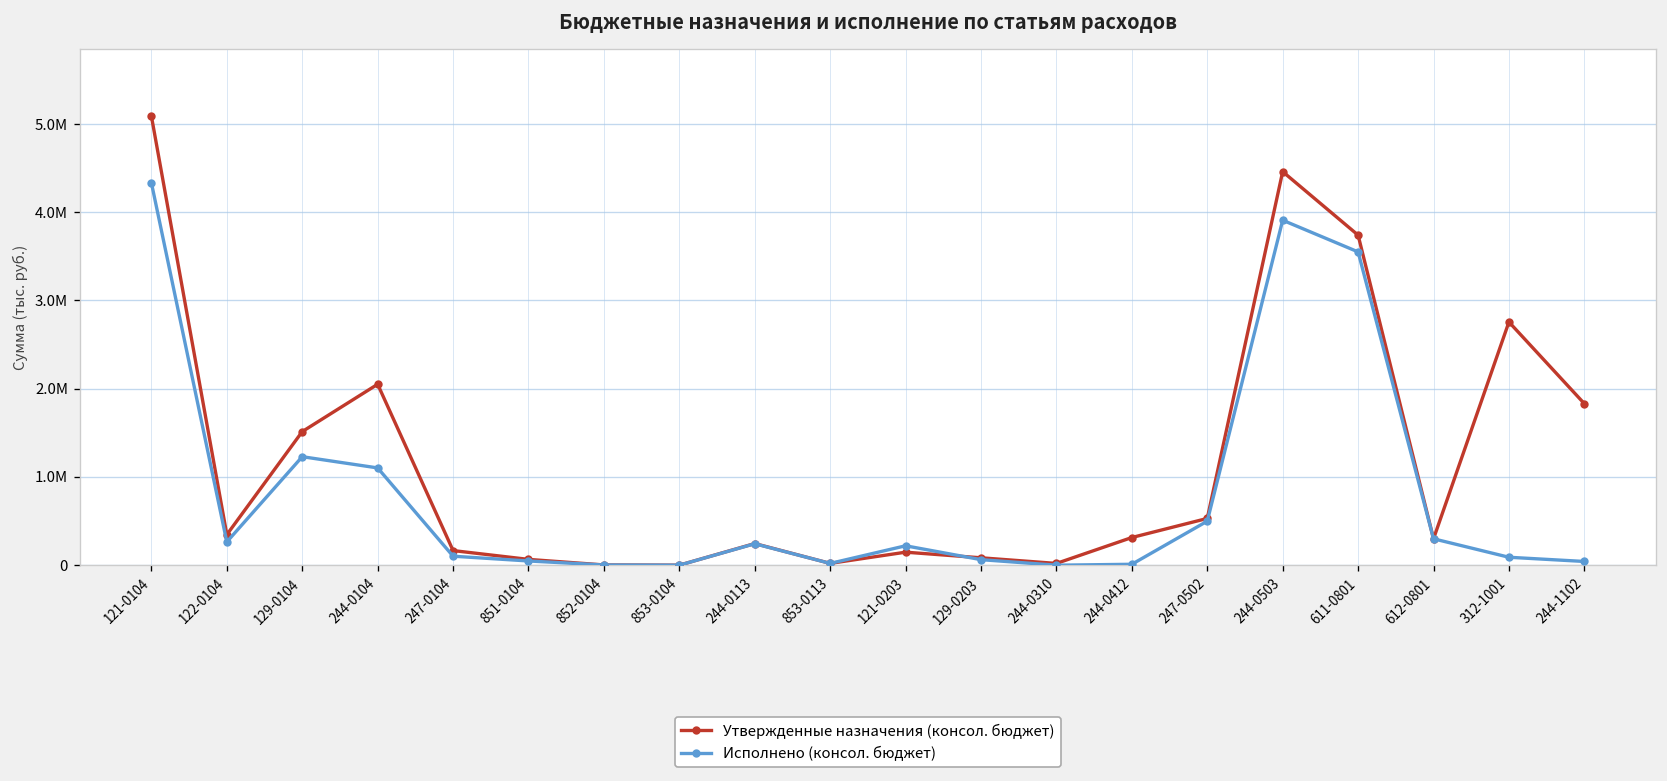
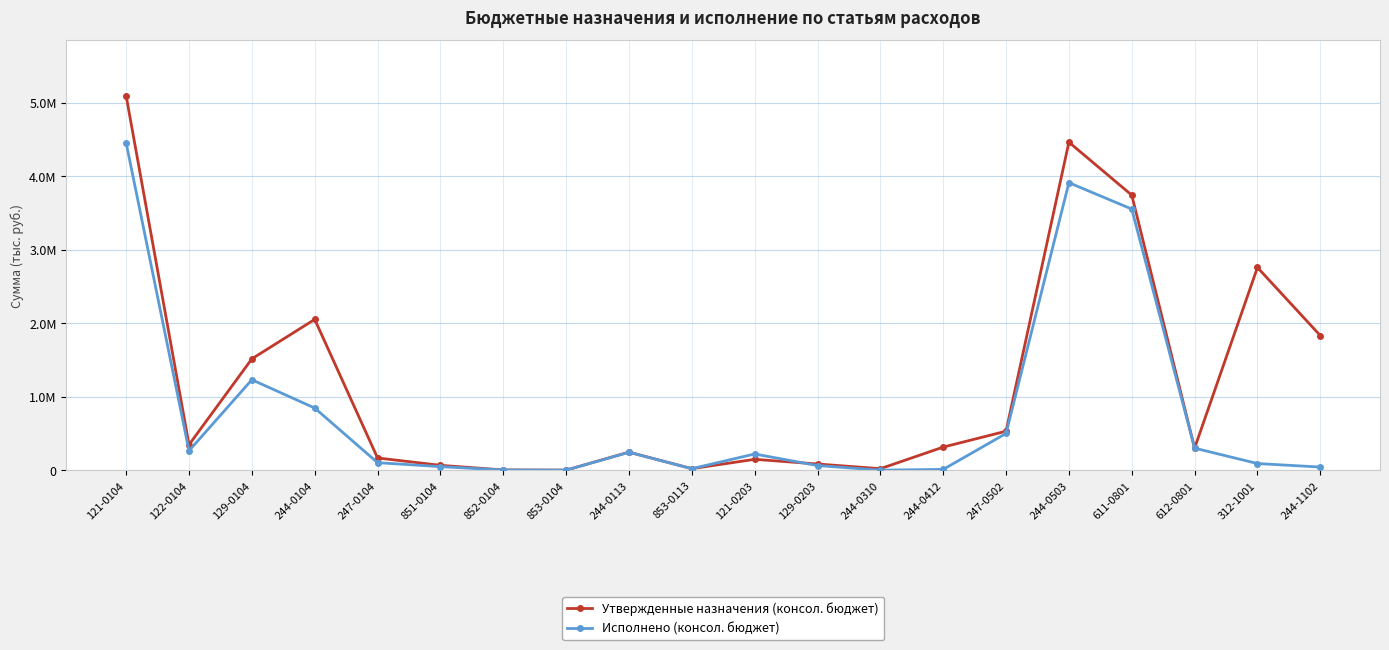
Исполнено (консол. бюджет), 121-0104: 4300000 -> 4500000
Исполнено (консол. бюджет), 244-0104: 1100000 -> 800000
